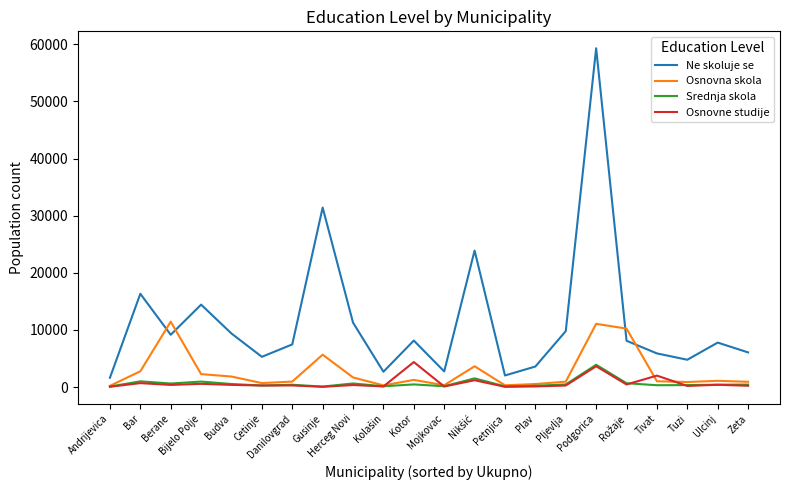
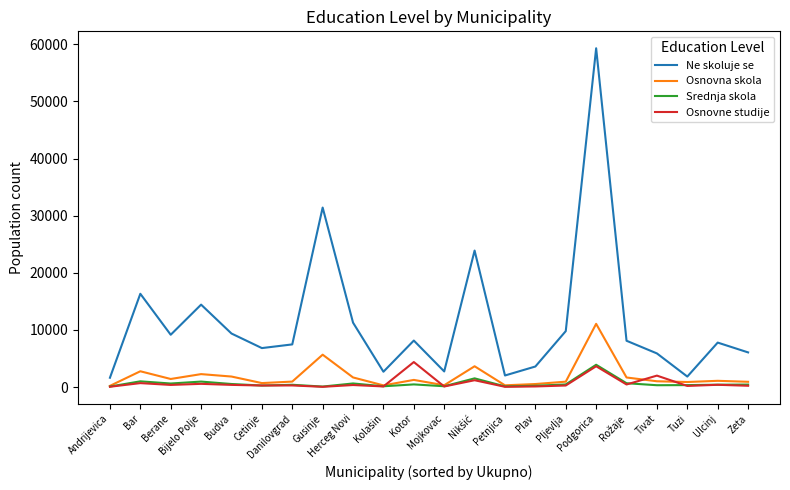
Osnovna skola, Berane: 11000 -> 1000
Ne skoluje se, Cetinje: 5000 -> 7000
Osnovna skola, Rožaje: 10000 -> 2000
Ne skoluje se, Tuzi: 5000 -> 2000
